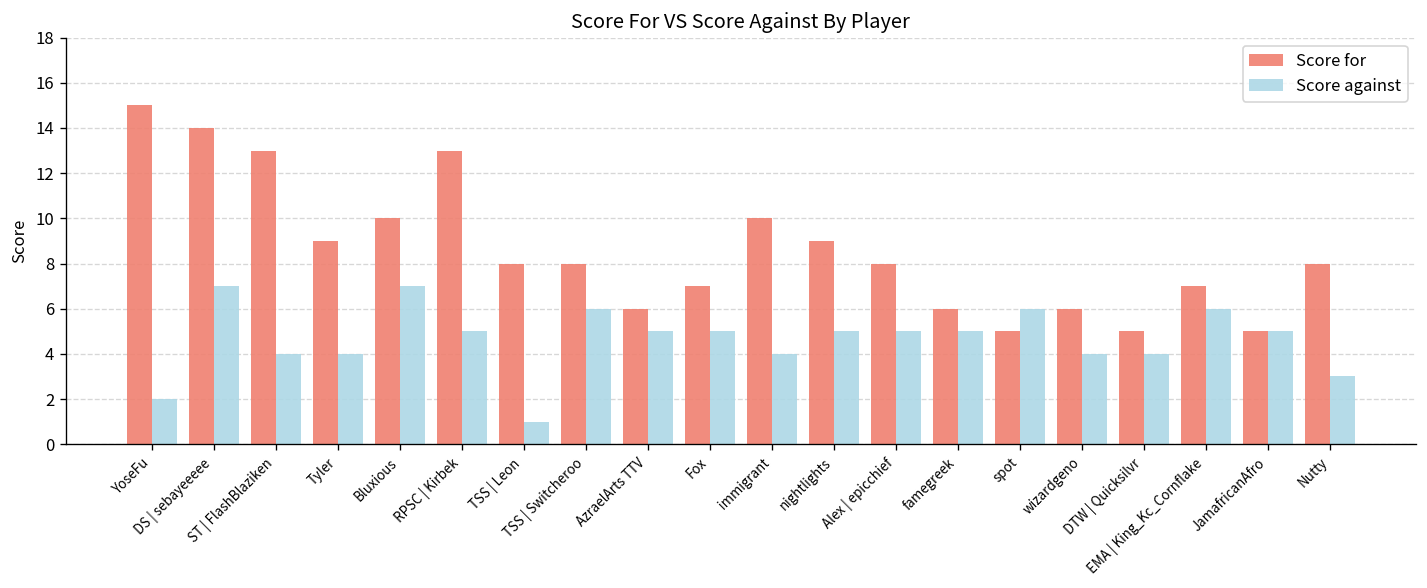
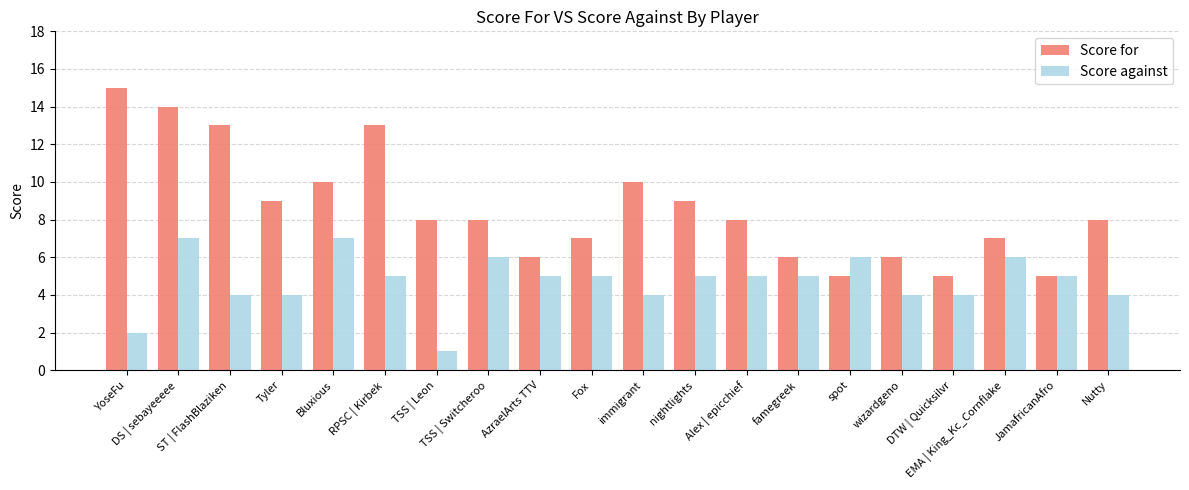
Score against, Nutty: 3 -> 4
